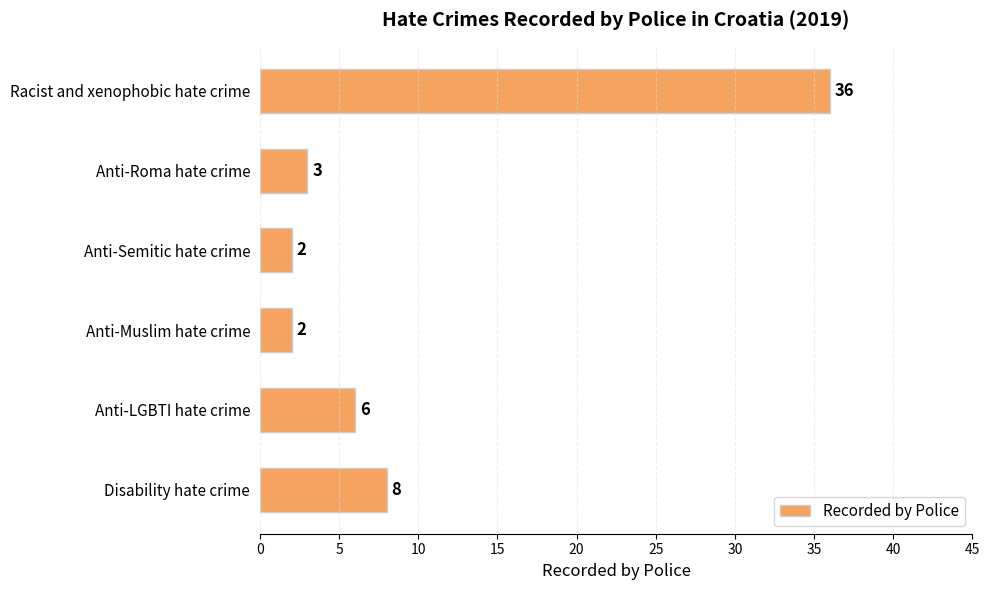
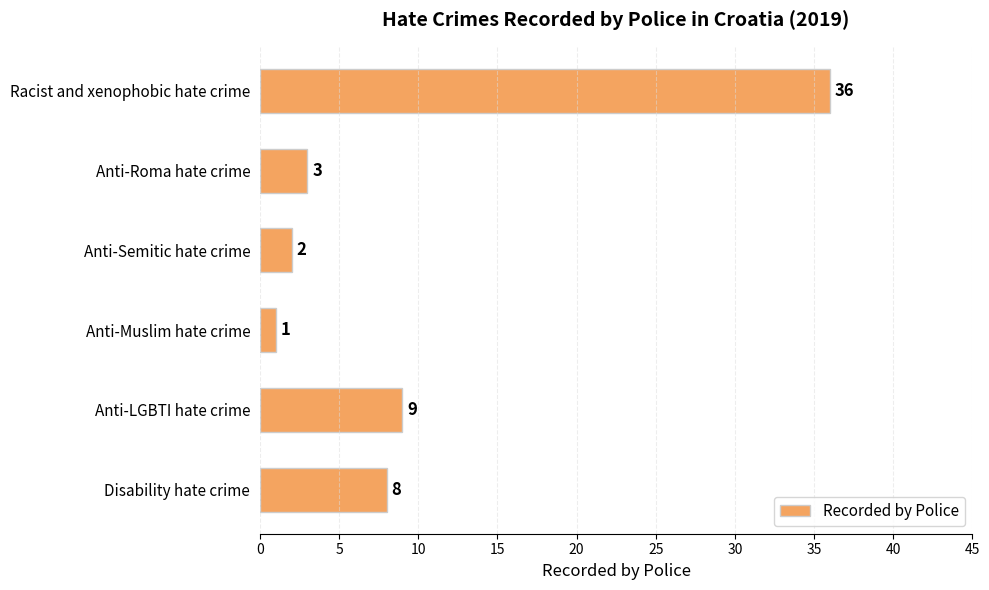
Anti-Muslim hate crime: 2 -> 1
Anti-LGBTI hate crime: 6 -> 9
